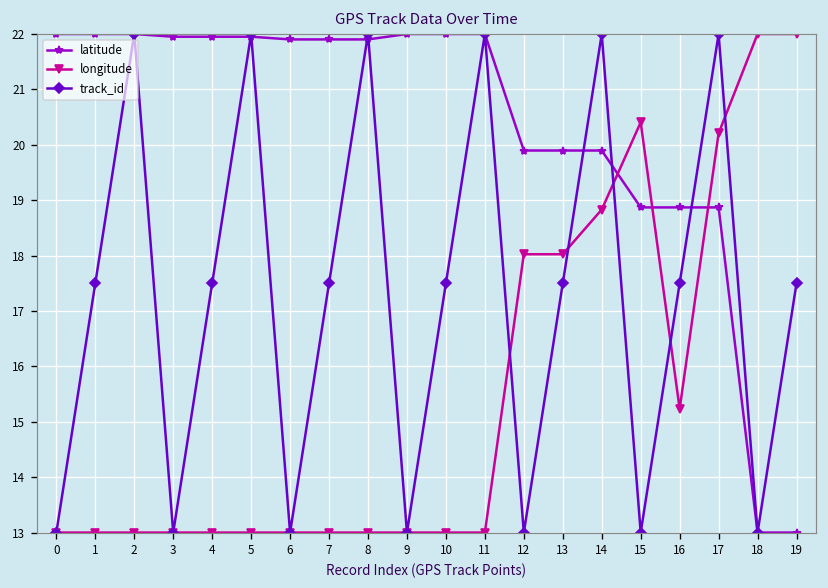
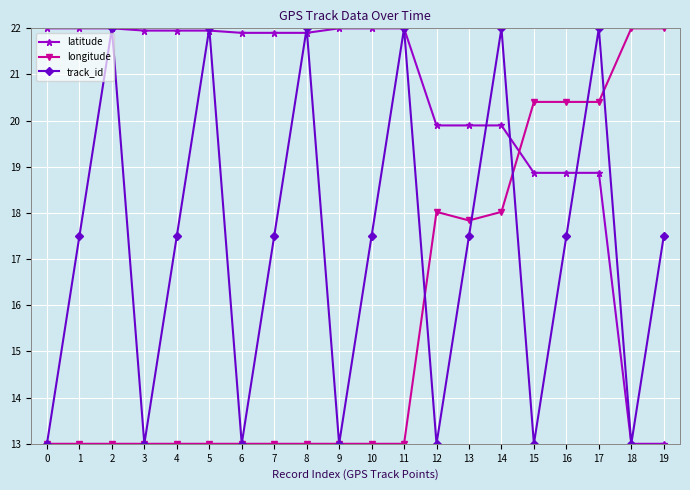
longitude, 13: 18.0 -> 17.8
longitude, 14: 18.8 -> 18.0
longitude, 16: 15.2 -> 20.4
longitude, 17: 20.2 -> 20.4
